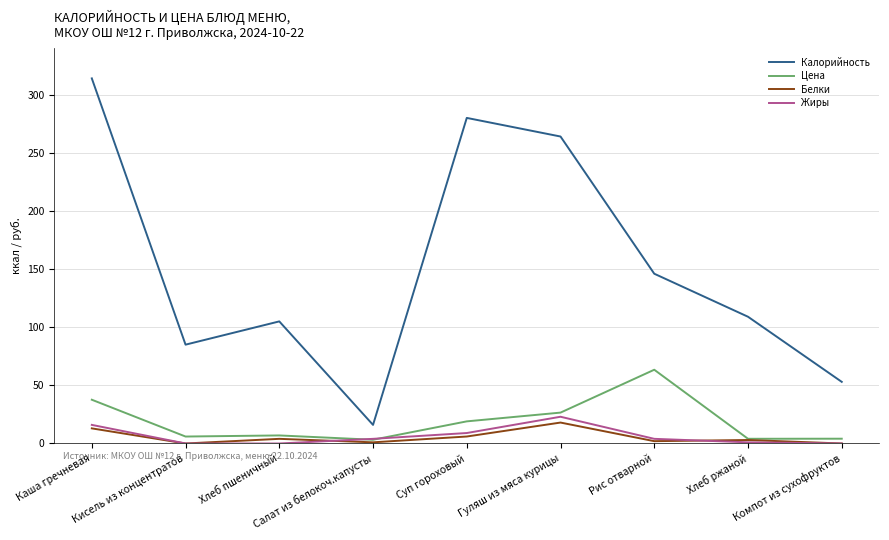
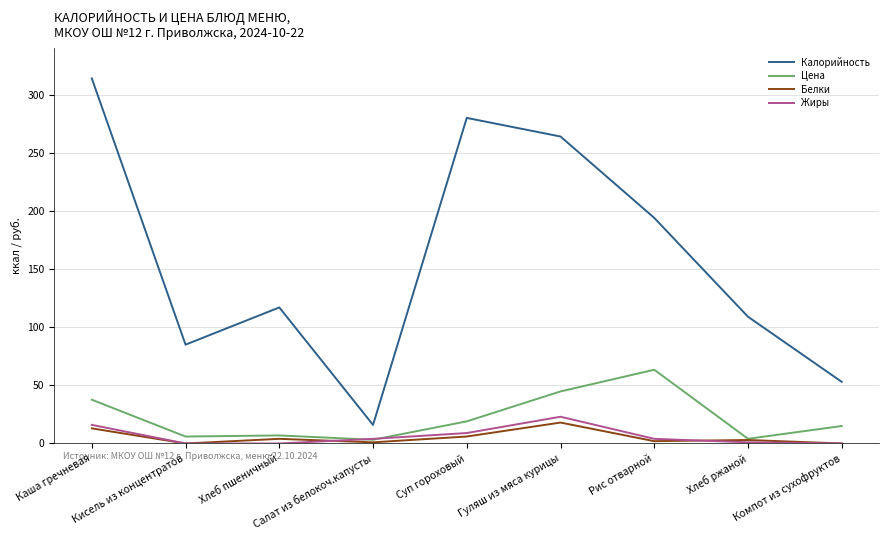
Калорийность, Хлеб пшеничный: 105 -> 117
Цена, Гуляш из мяса курицы: 27 -> 45
Калорийность, Рис отварной: 146 -> 194
Цена, Компот из сухофруктов: 4 -> 15
